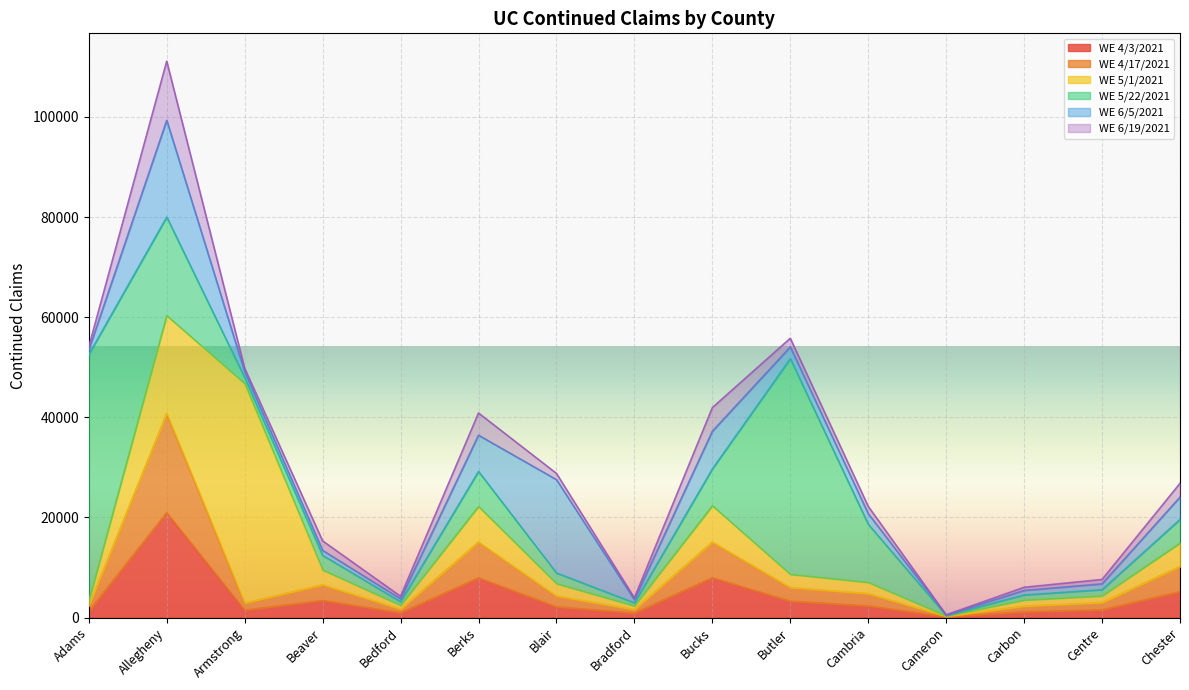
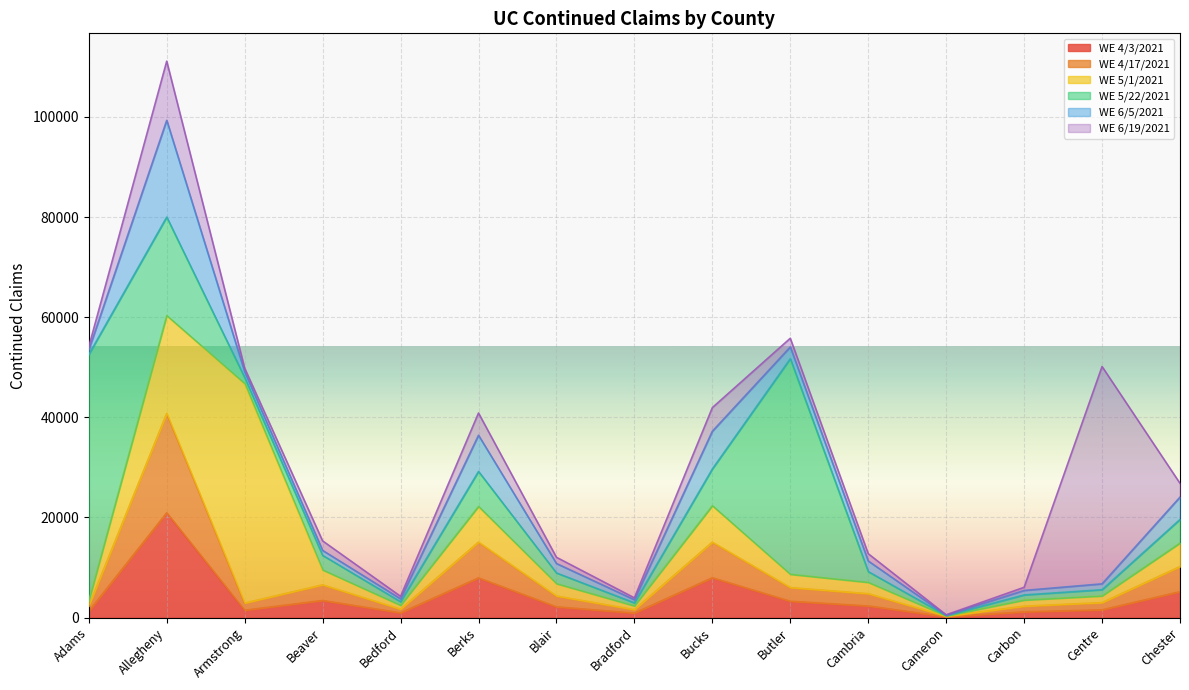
WE 6/5/2021, Blair: 19000 -> 2000
WE 5/22/2021, Cambria: 12000 -> 2000
WE 6/19/2021, Centre: 1000 -> 43000
